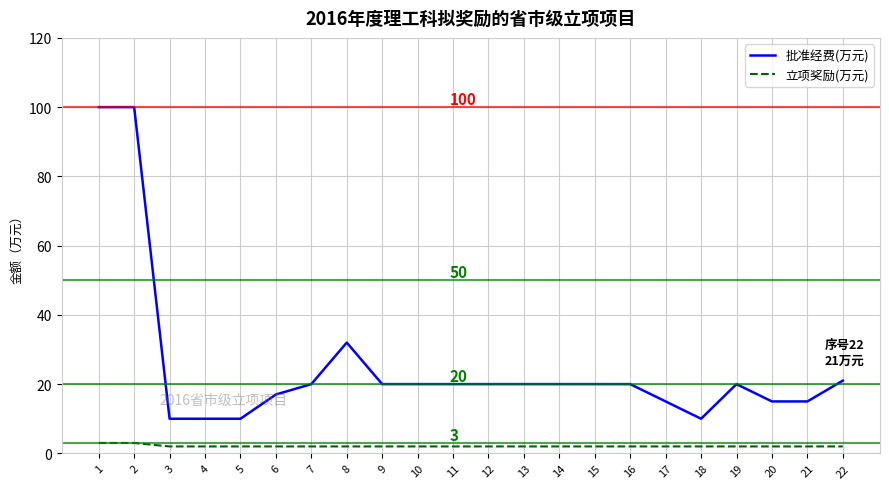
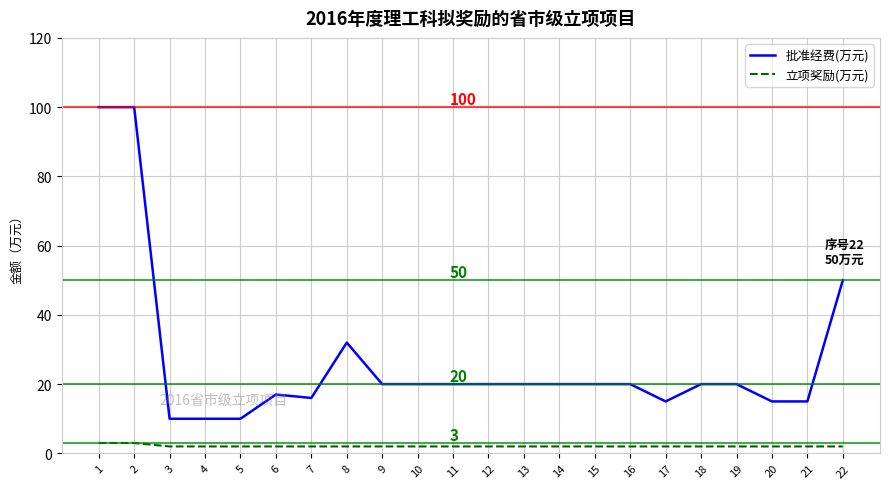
批准经费(万元), 7: 20 -> 16
批准经费(万元), 18: 10 -> 20
批准经费(万元), 22: 21 -> 50
